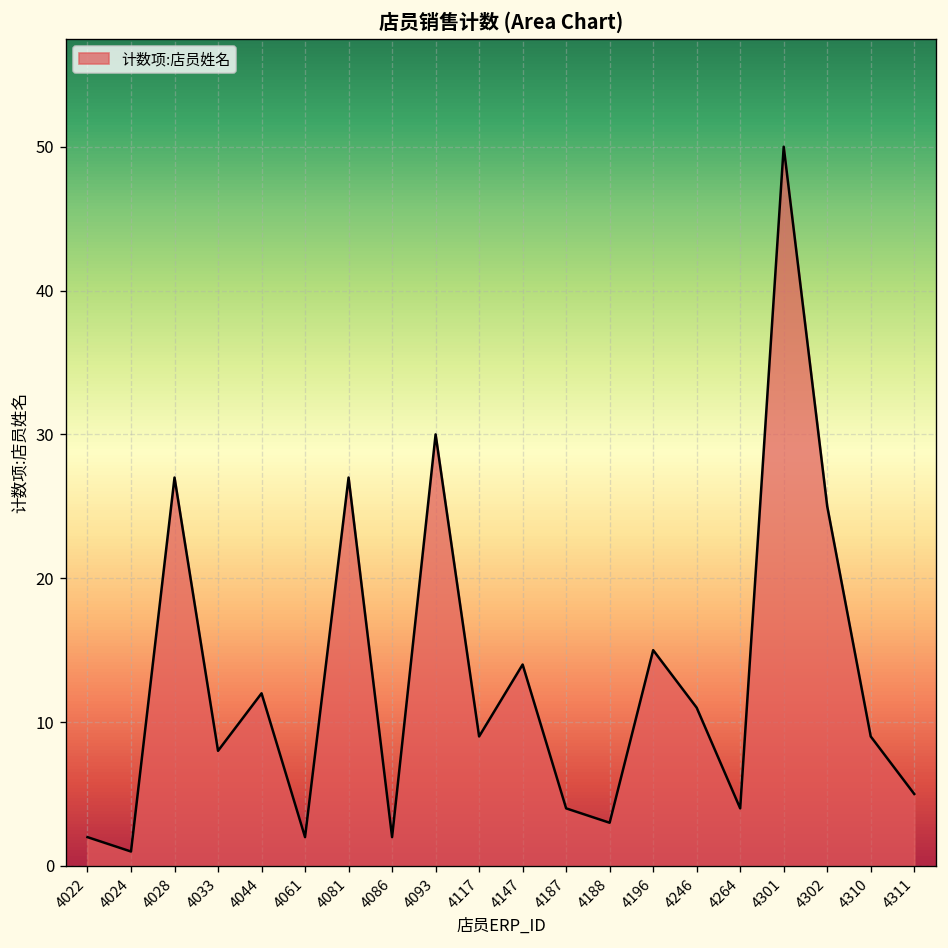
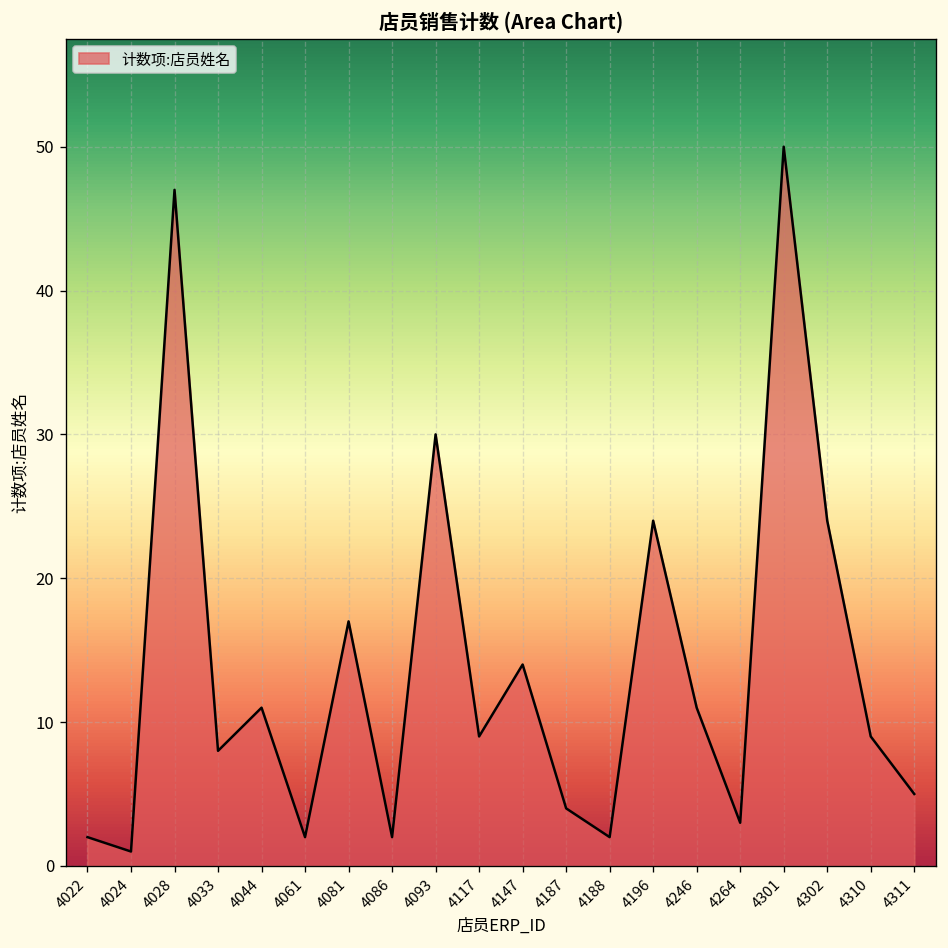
4028: 27 -> 47
4044: 12 -> 11
4081: 27 -> 17
4188: 3 -> 2
4196: 15 -> 24
4264: 4 -> 3
4302: 25 -> 24
